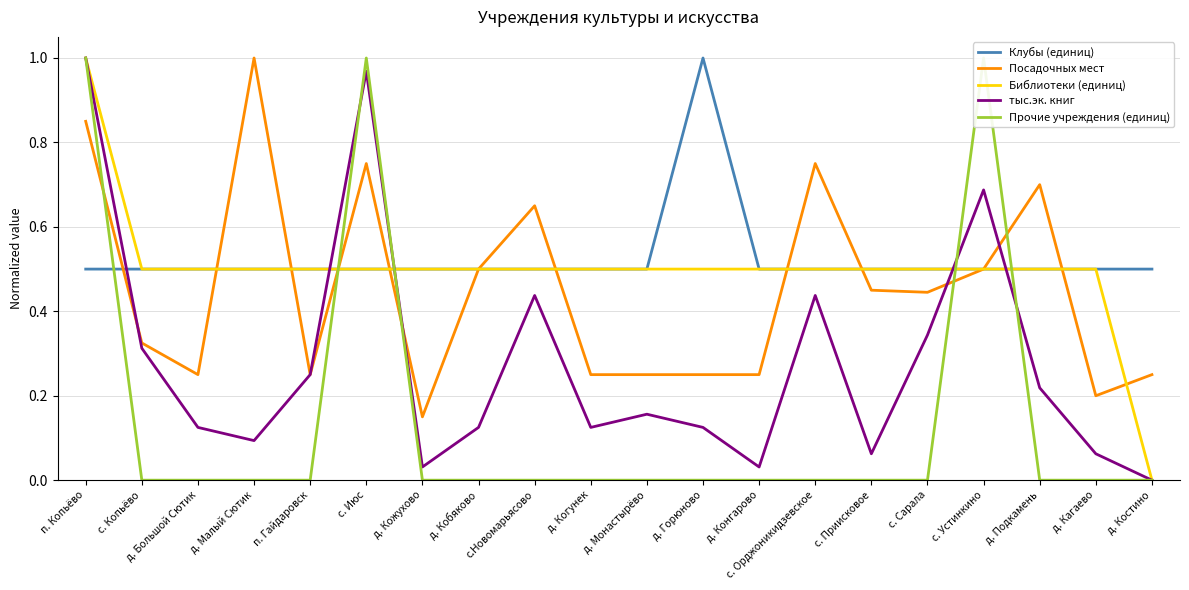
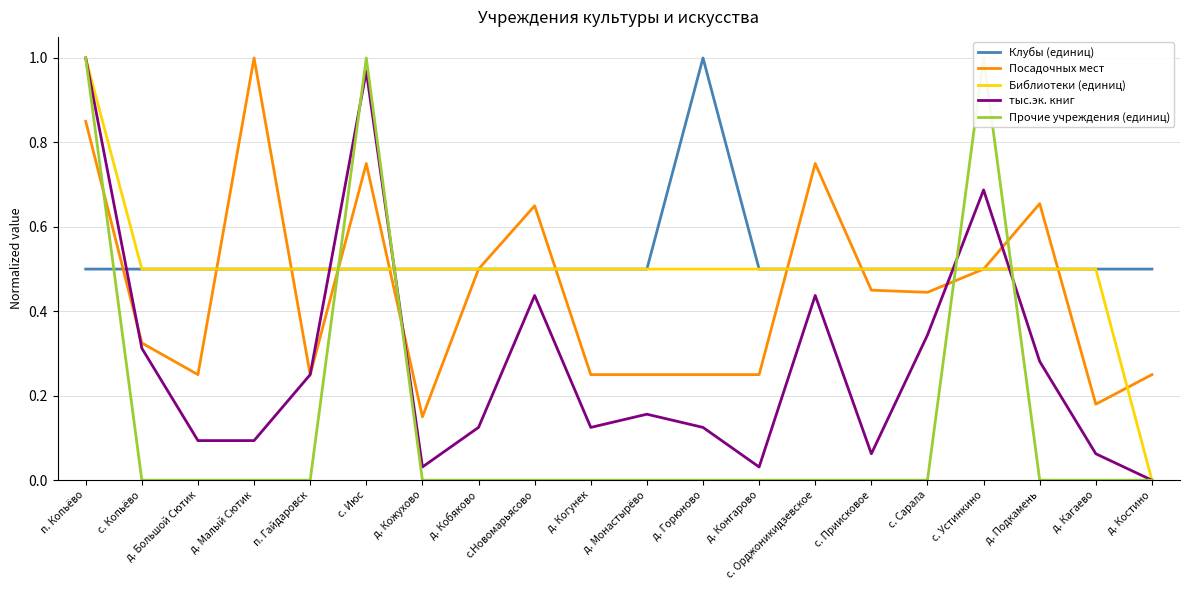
тыс.эк. книг, д. Большой Сютик: 0.13 -> 0.09
Посадочных мест, д. Подкамень: 0.70 -> 0.66
тыс.эк. книг, д. Подкамень: 0.22 -> 0.28
Посадочных мест, д. Кагаево: 0.20 -> 0.18
